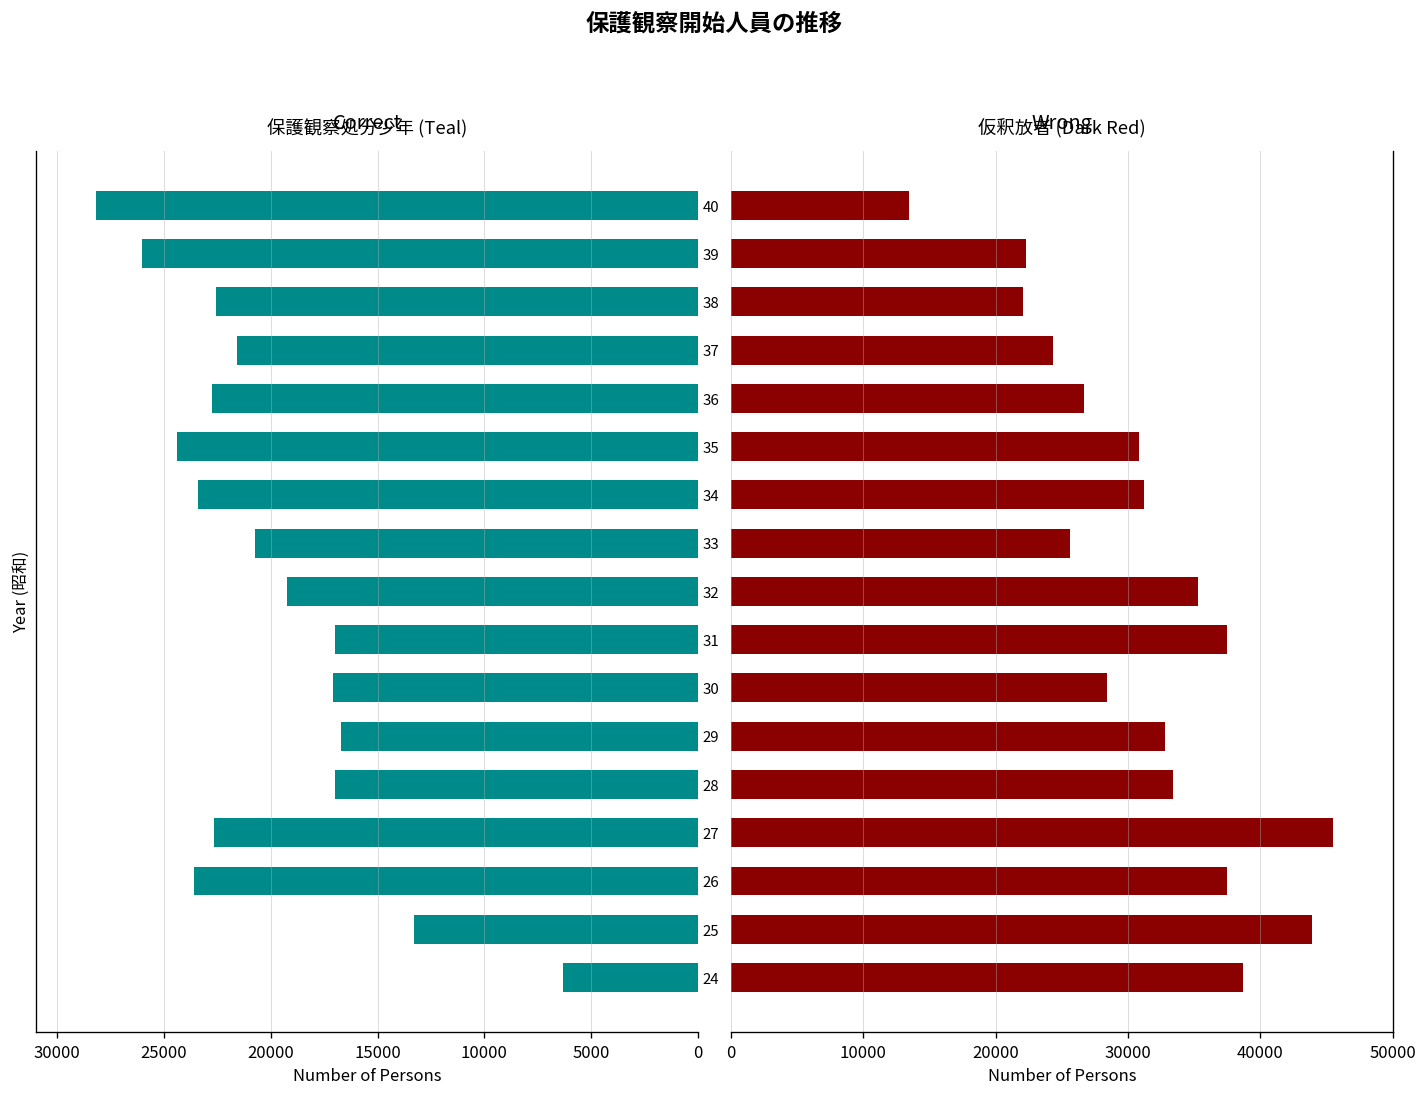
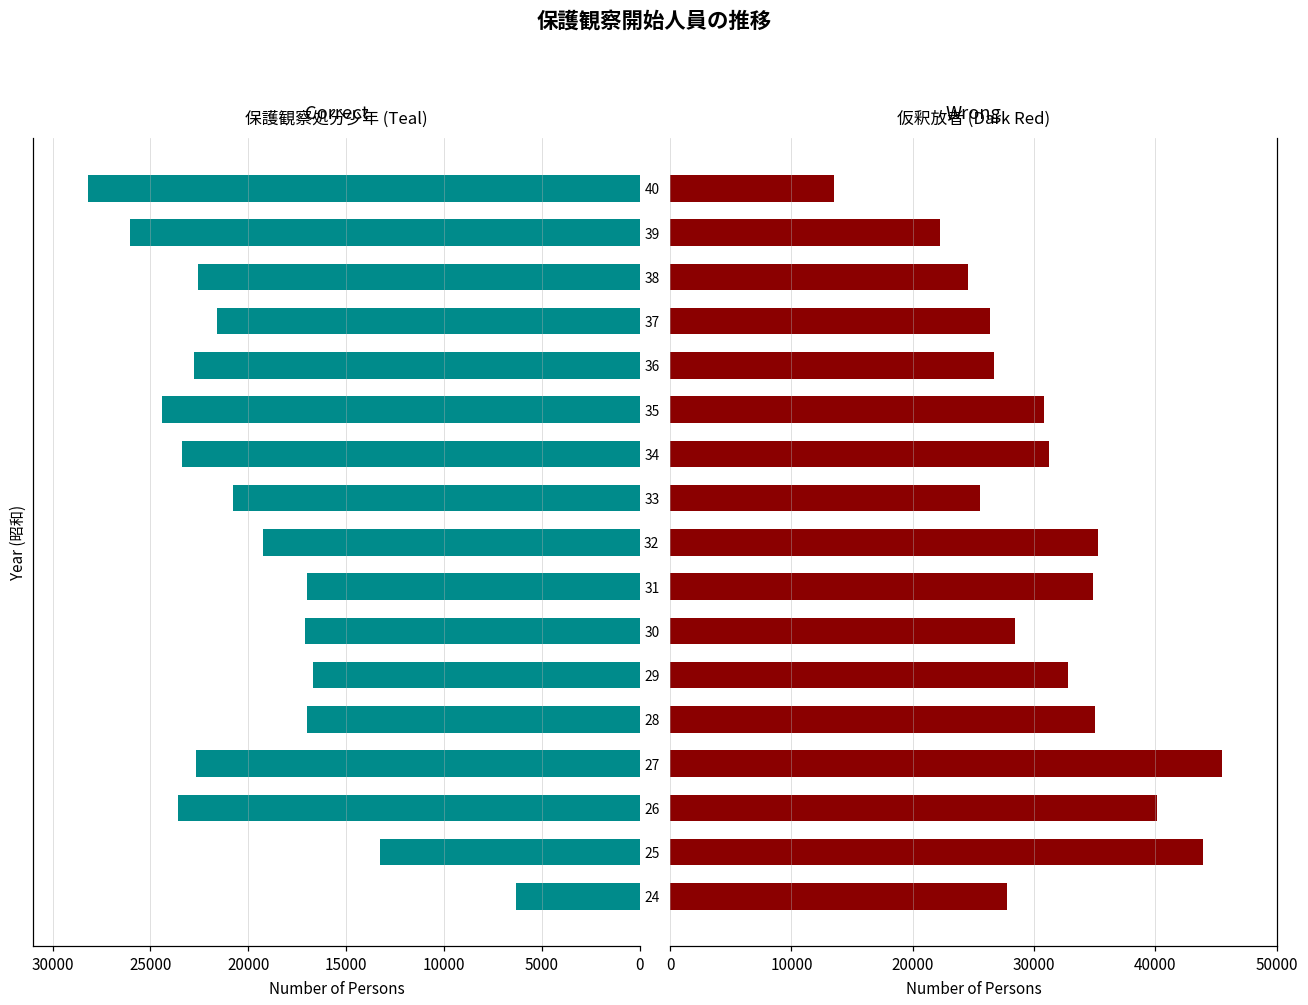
仮釈放者 (Dark Red), 38: 22000 -> 24500
仮釈放者 (Dark Red), 37: 24400 -> 26400
仮釈放者 (Dark Red), 31: 37500 -> 34800
仮釈放者 (Dark Red), 28: 33400 -> 35000
仮釈放者 (Dark Red), 26: 37500 -> 40100
仮釈放者 (Dark Red), 24: 38700 -> 27800
